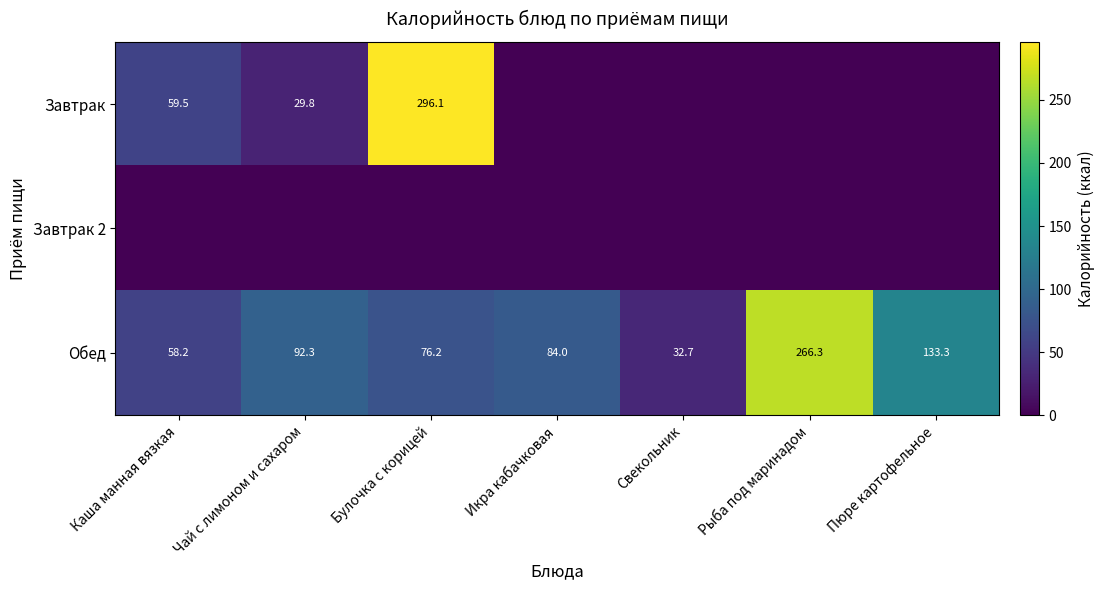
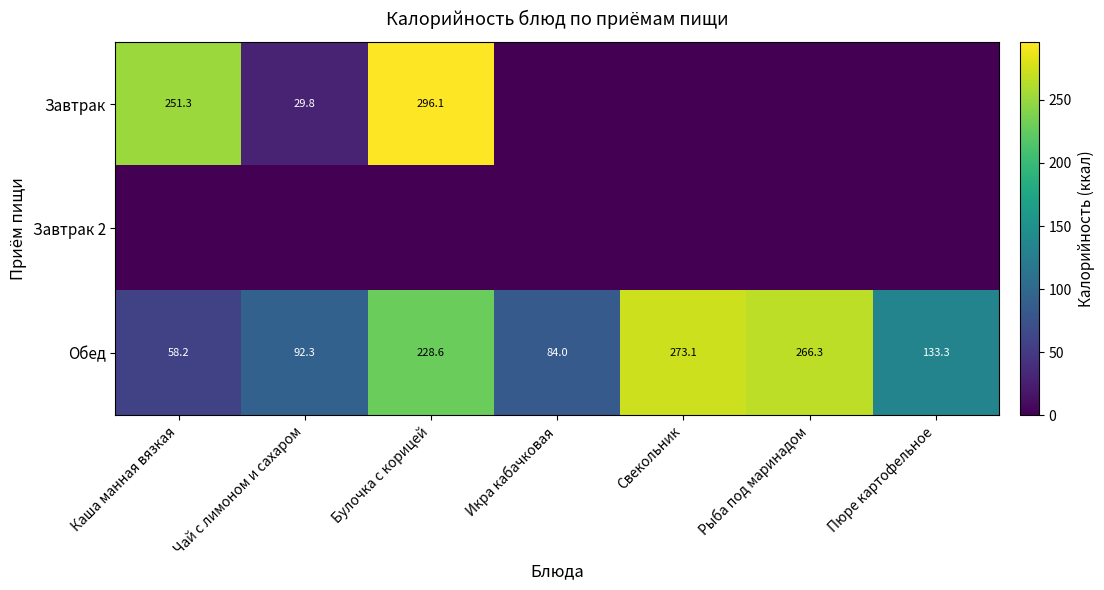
Завтрак, Каша манная вязкая: 59.5 -> 251.3
Обед, Булочка с корицей: 76.2 -> 228.6
Обед, Свекольник: 32.7 -> 273.1
